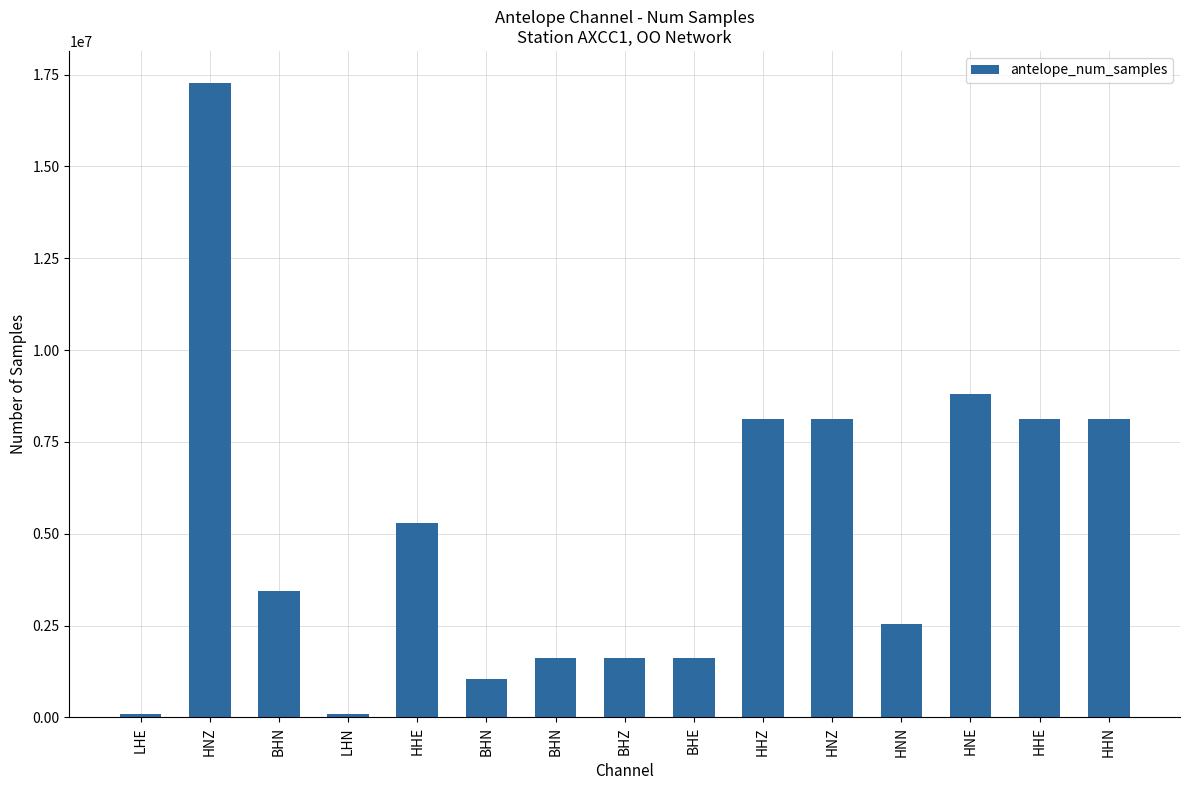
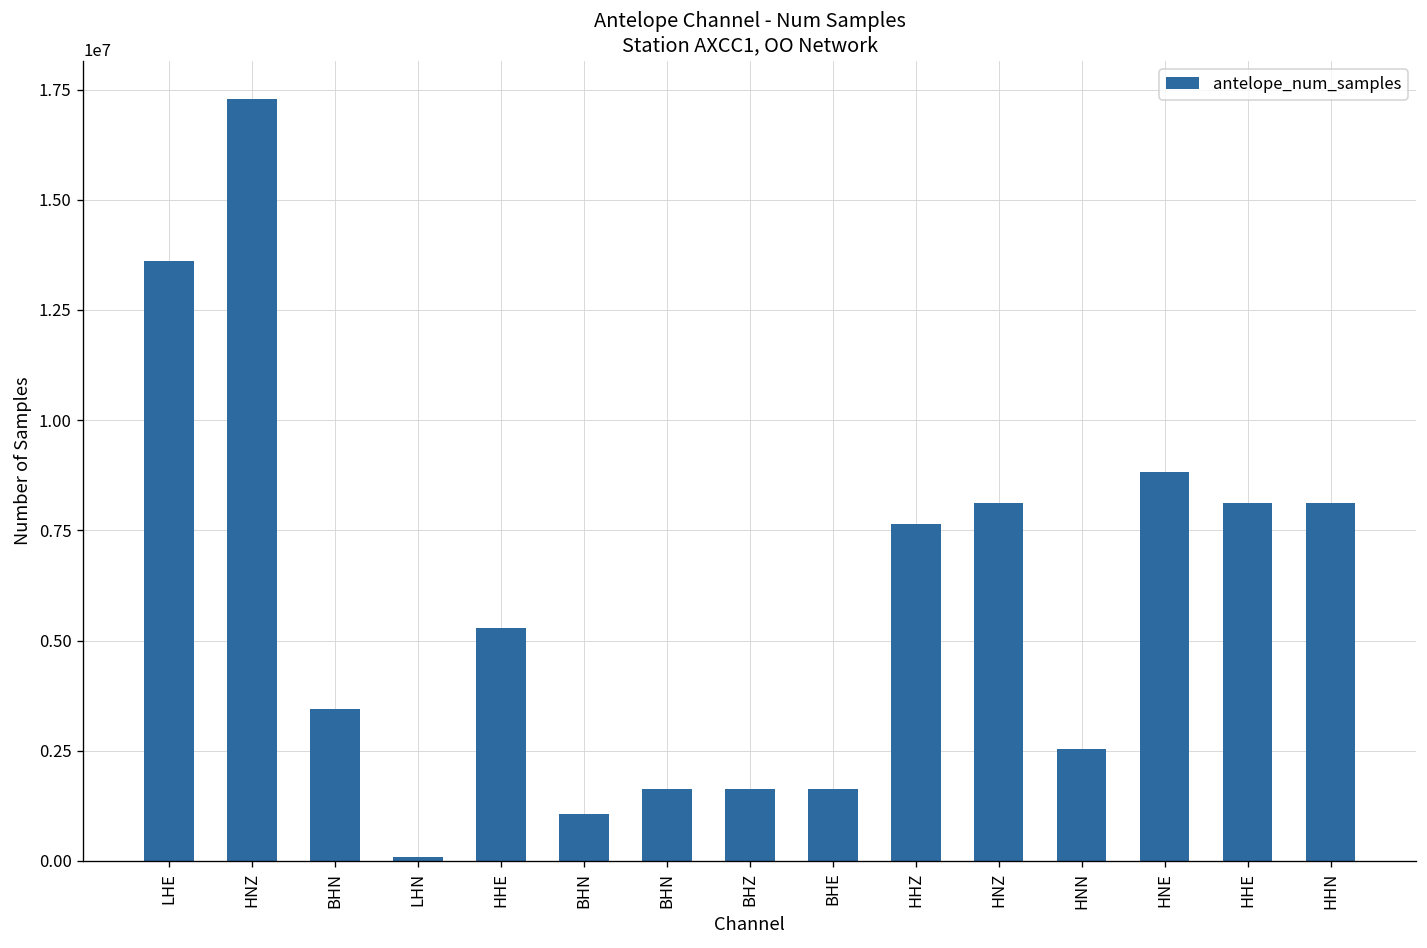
LHE: 100000 -> 13600000
HHZ: 8100000 -> 7600000
